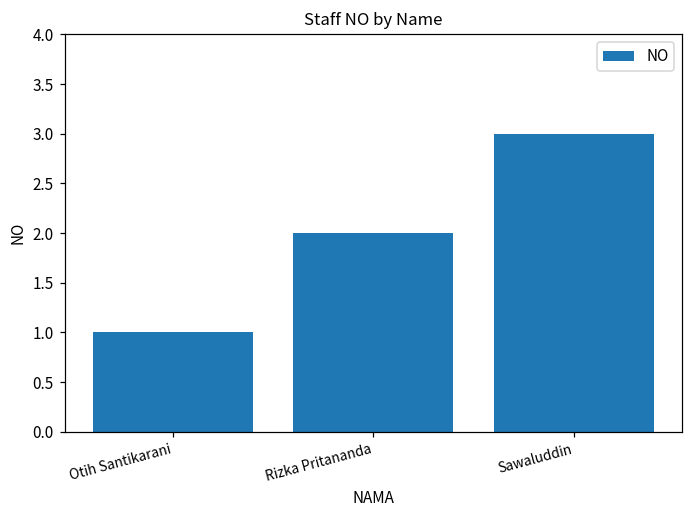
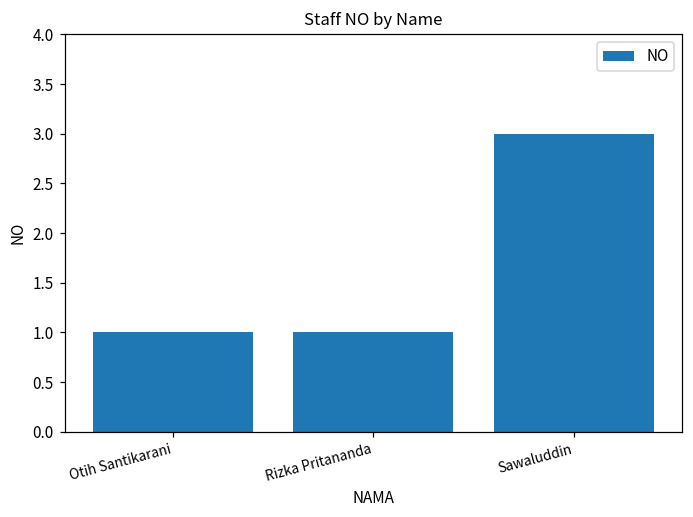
Rizka Pritananda: 2 -> 1
